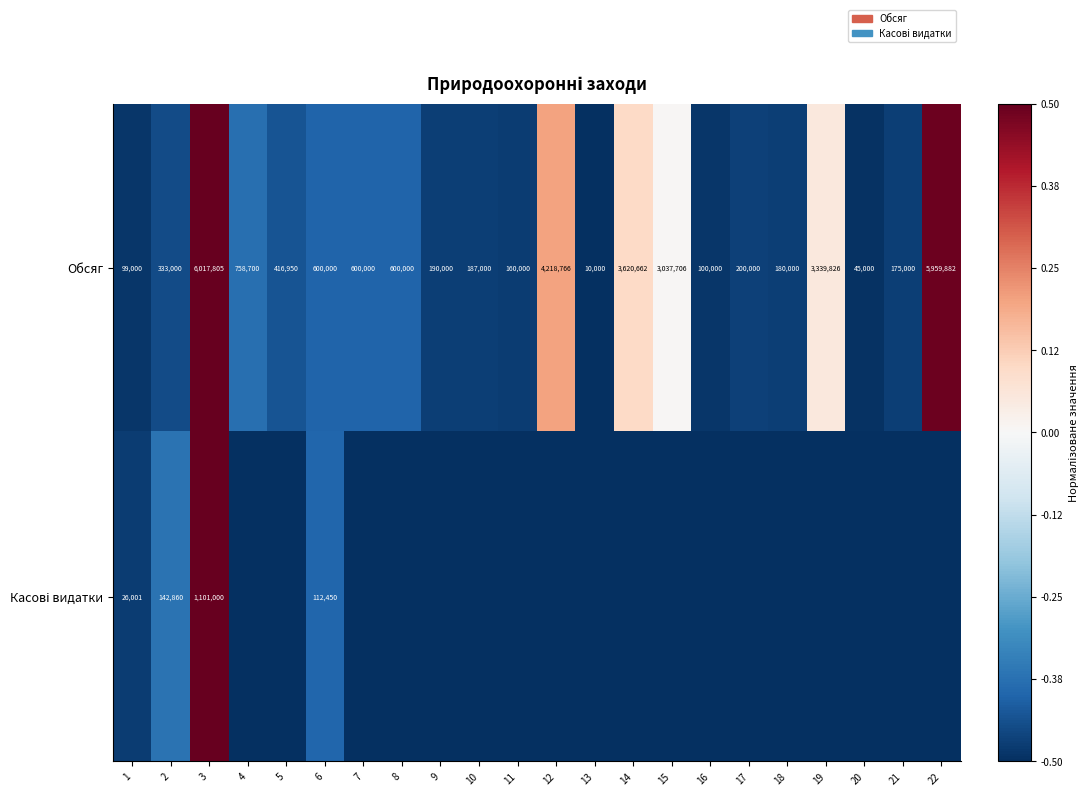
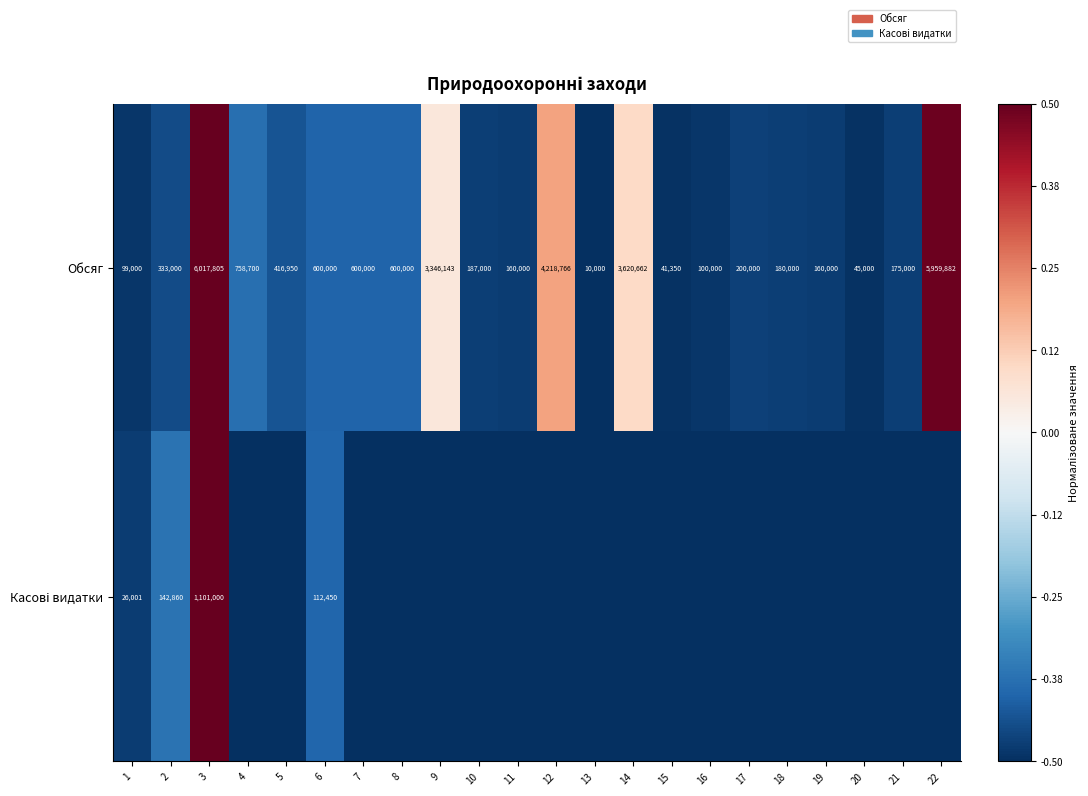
Обсяг, 9: 190,000 -> 3,346,143
Обсяг, 15: 3,037,706 -> 41,350
Обсяг, 19: 3,339,826 -> 160,000
